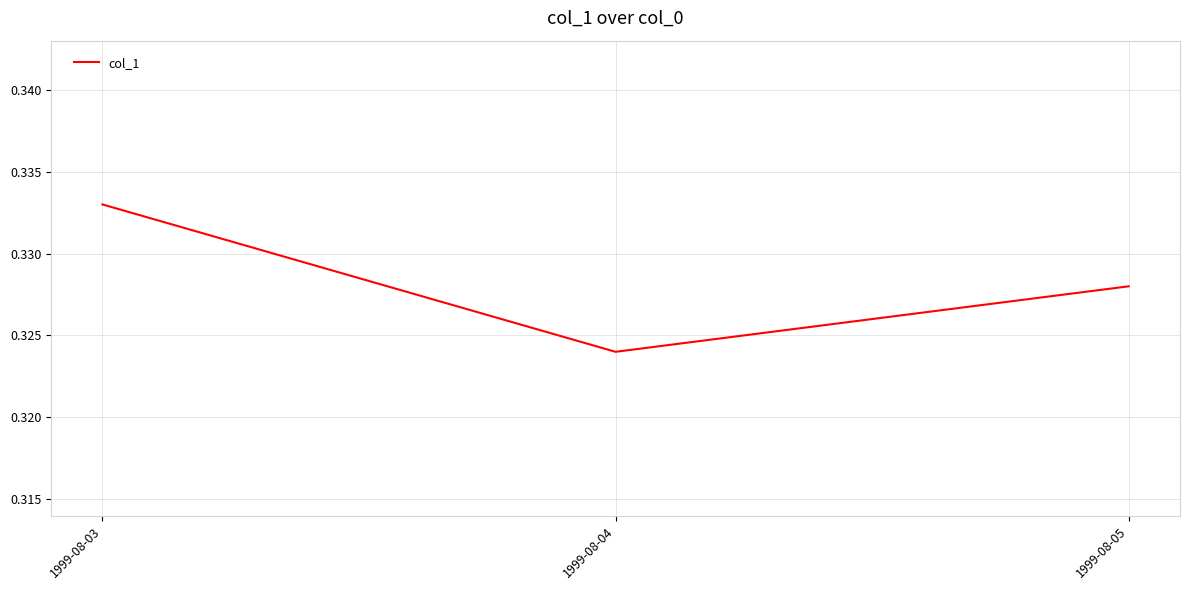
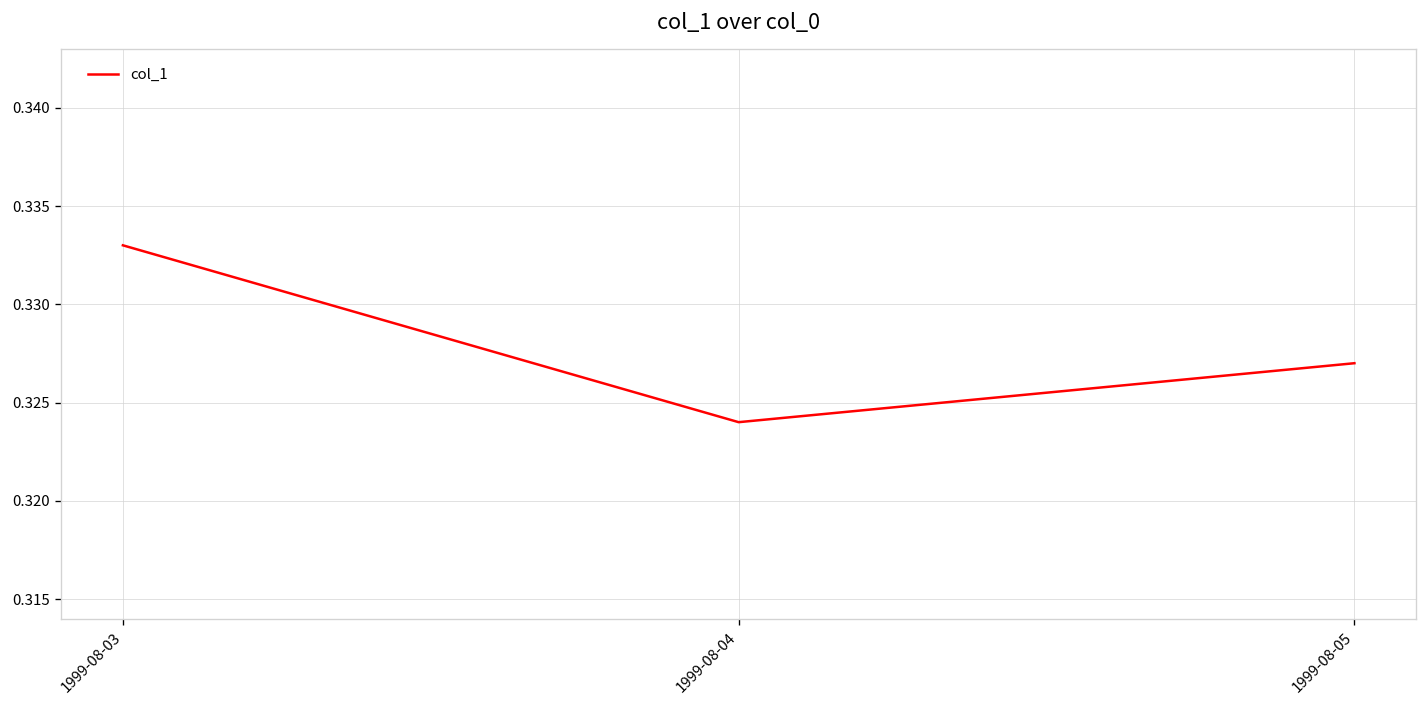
1999-08-05: 0.328 -> 0.327
